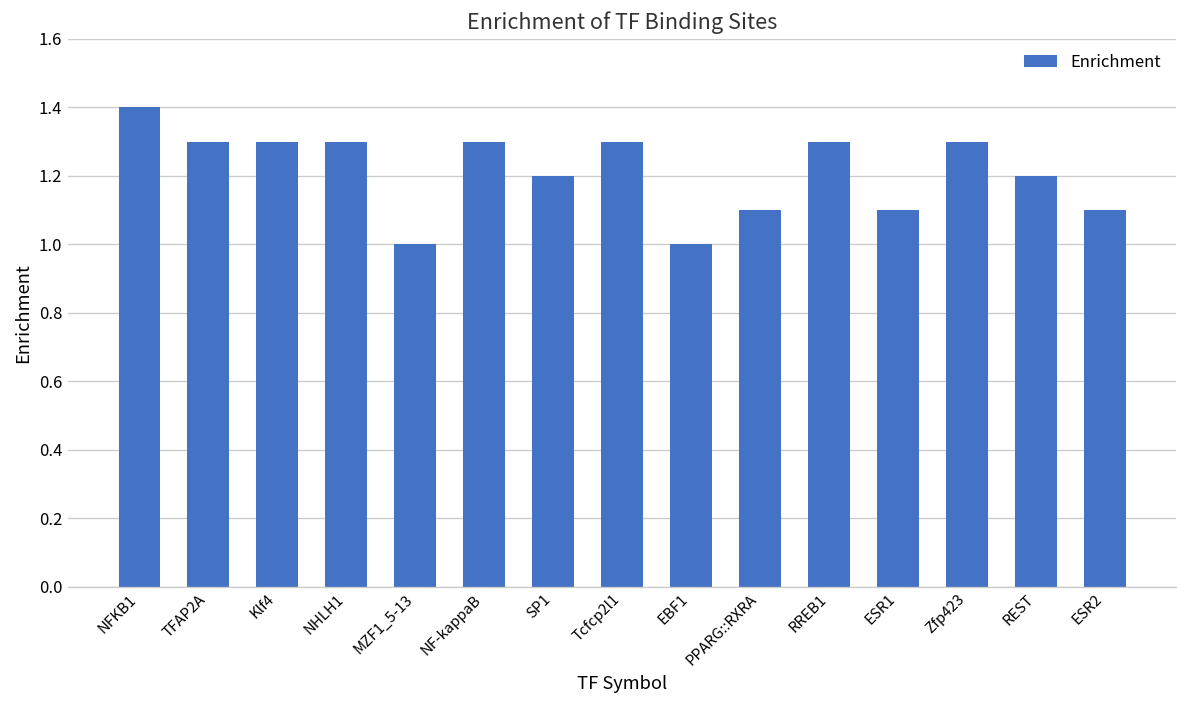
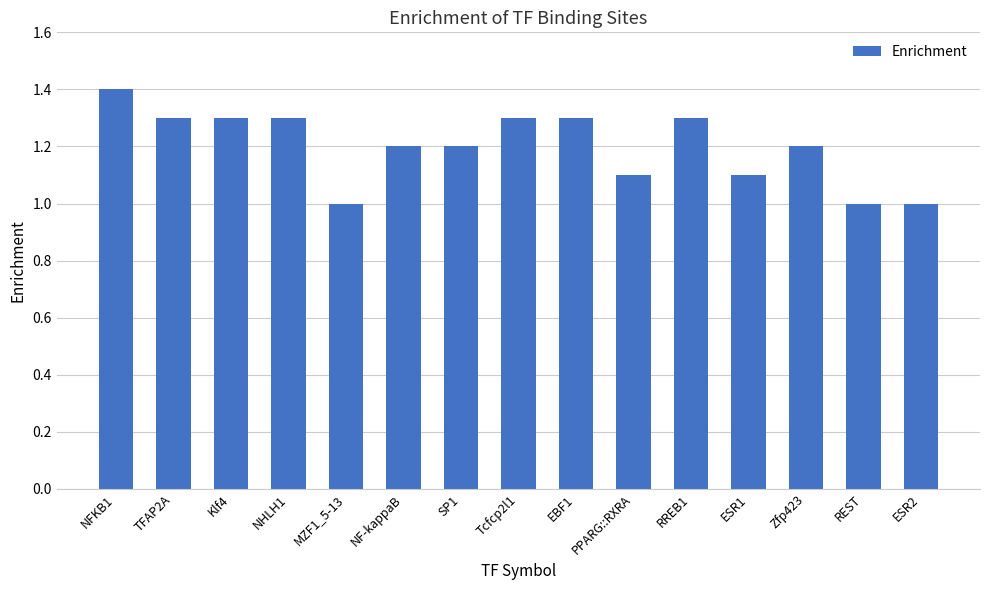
NF-kappaB: 1.3 -> 1.2
EBF1: 1.0 -> 1.3
Zfp423: 1.3 -> 1.2
REST: 1.2 -> 1.0
ESR2: 1.1 -> 1.0
